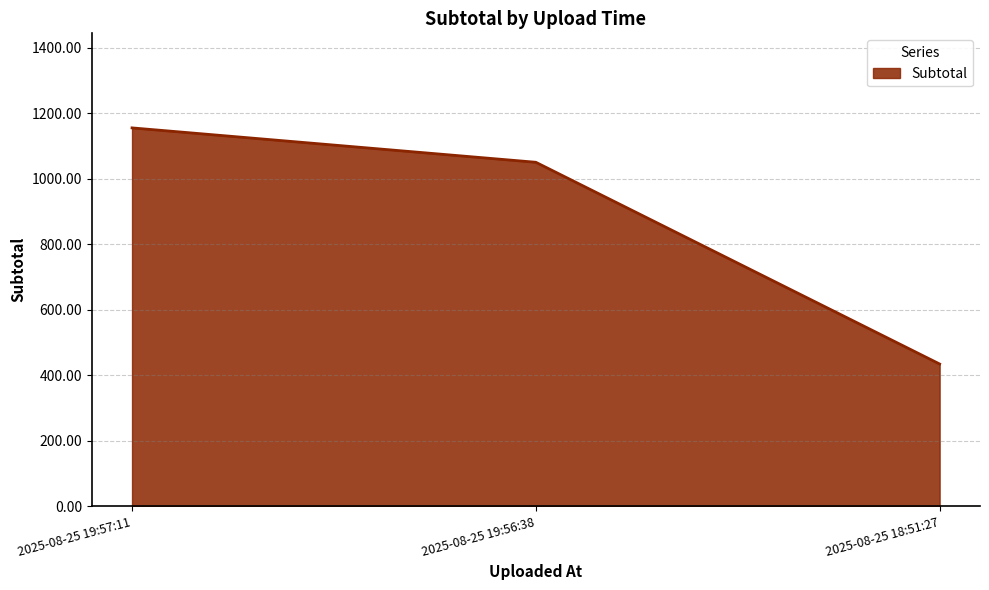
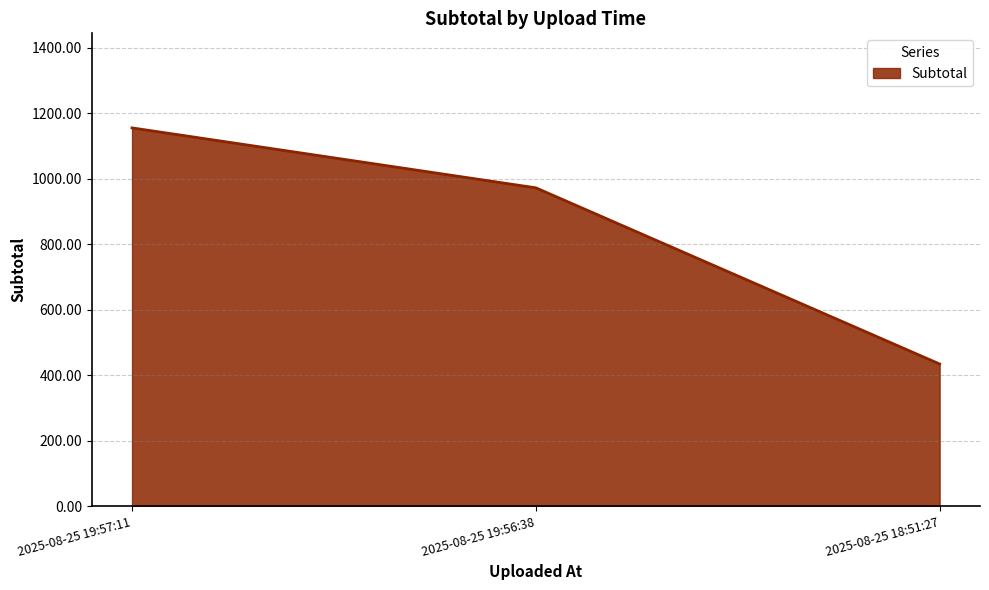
2025-08-25 19:56:38: 1050 -> 970
